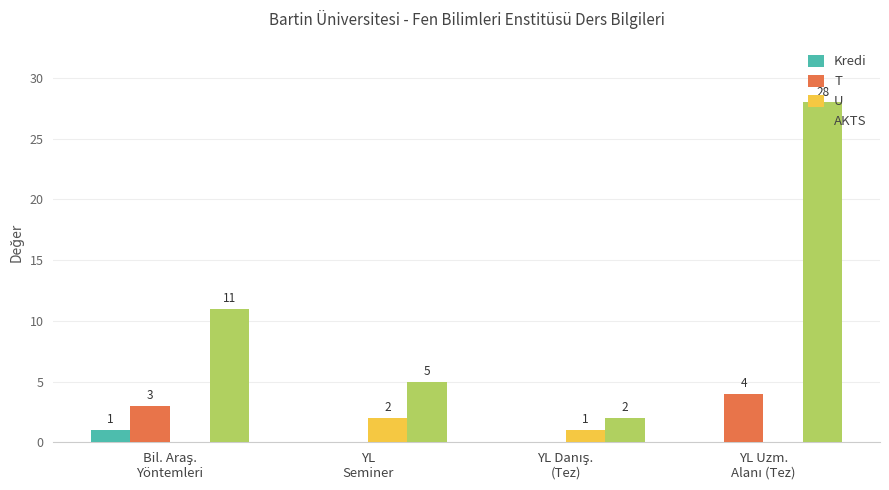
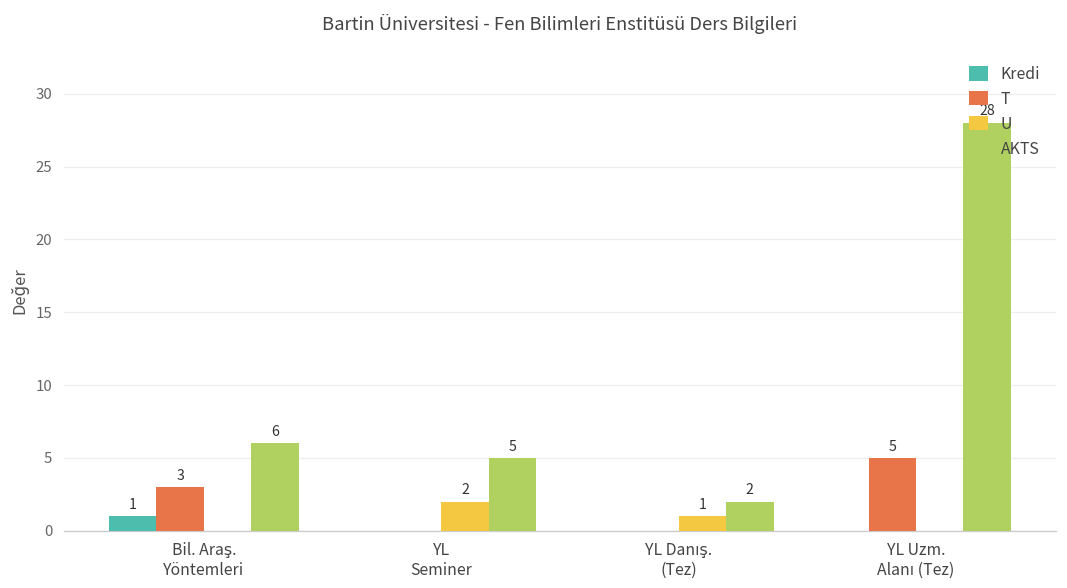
AKTS, Bil. Araş. Yöntemleri: 11 -> 6
T, YL Uzm. Alanı (Tez): 4 -> 5
